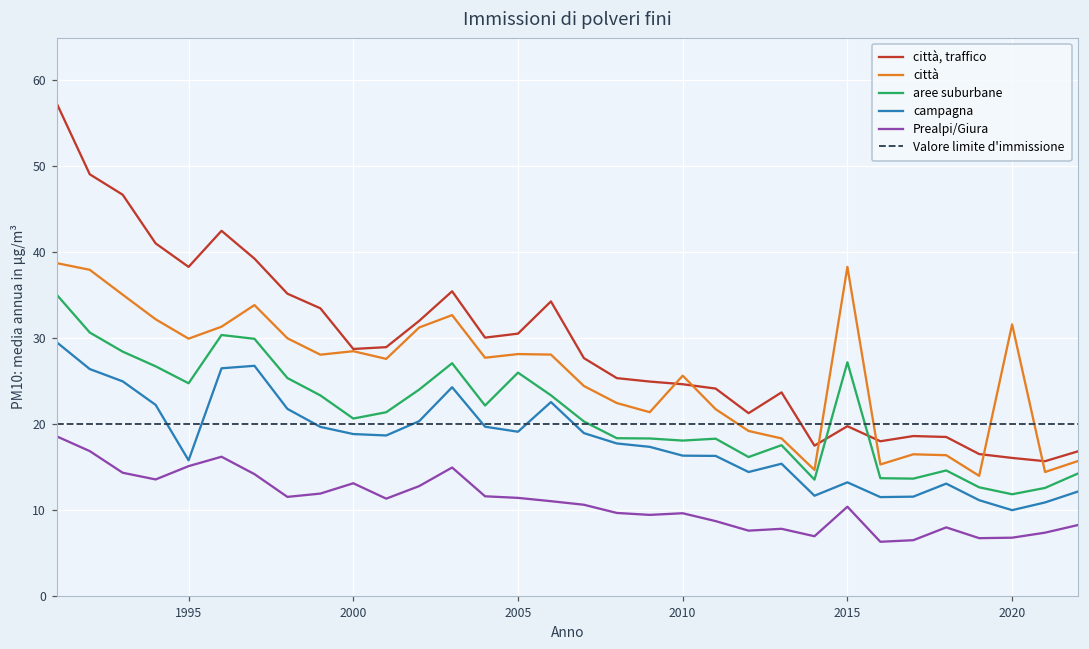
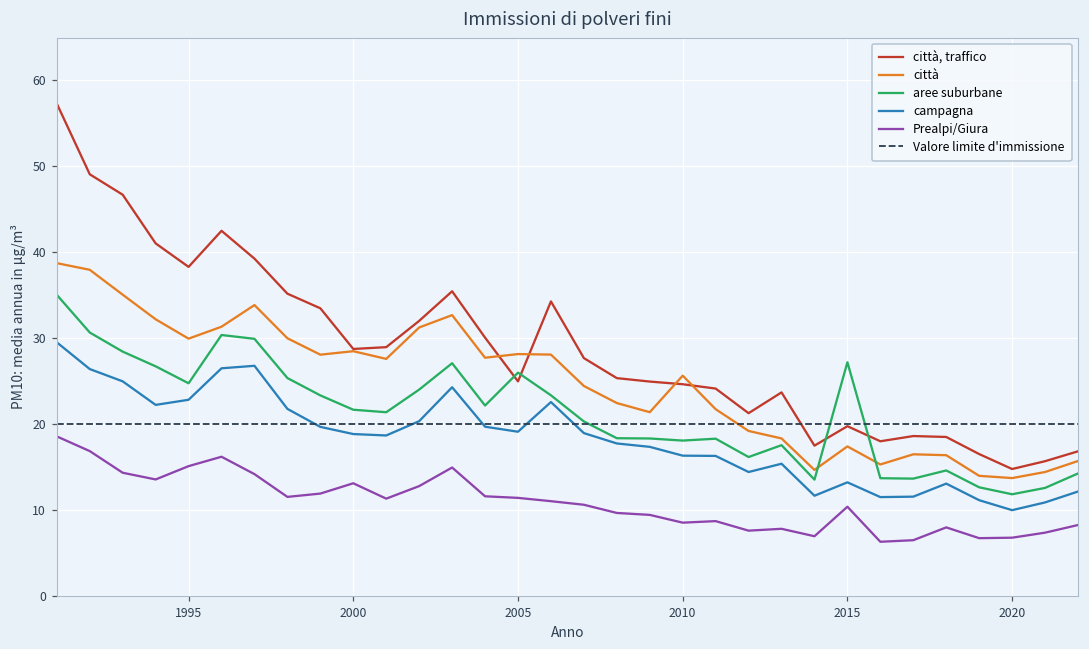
campagna, 1995: 16 -> 23
aree suburbane, 2000: 21 -> 22
città, traffico, 2005: 31 -> 25
Prealpi/Giura, 2010: 10 -> 9
città, 2015: 38 -> 17
città, traffico, 2020: 16 -> 15
città, 2020: 32 -> 14
